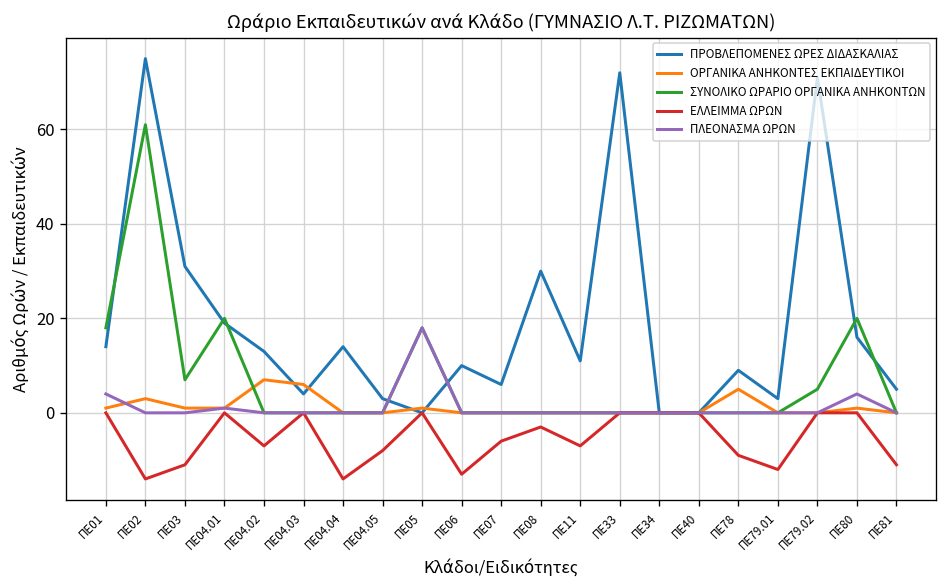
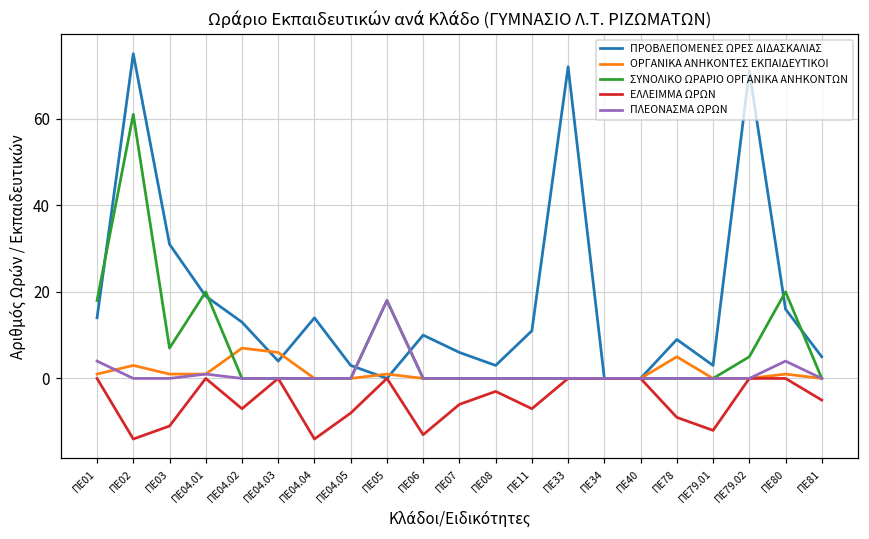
ΠΡΟΒΛΕΠΟΜΕΝΕΣ ΩΡΕΣ ΔΙΔΑΣΚΑΛΙΑΣ, ΠΕ08: 30 -> 3
ΕΛΛΕΙΜΜΑ ΩΡΩΝ, ΠΕ81: -11 -> -5
